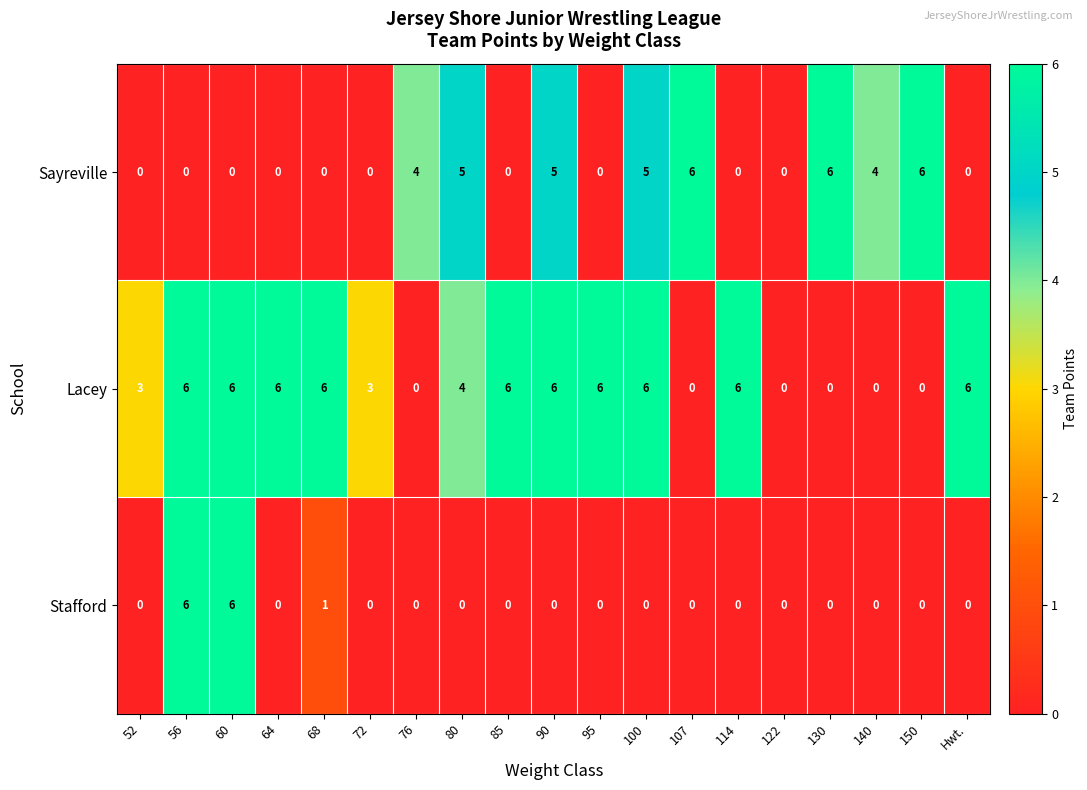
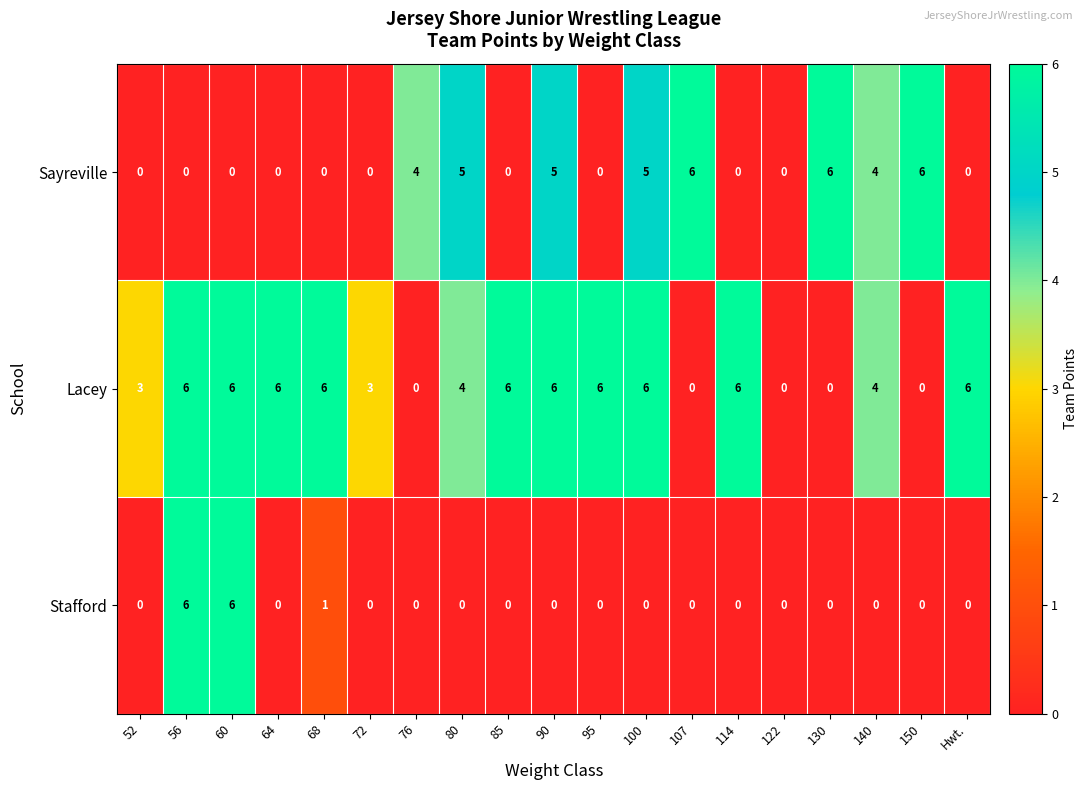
Lacey, 140: 0 -> 4
